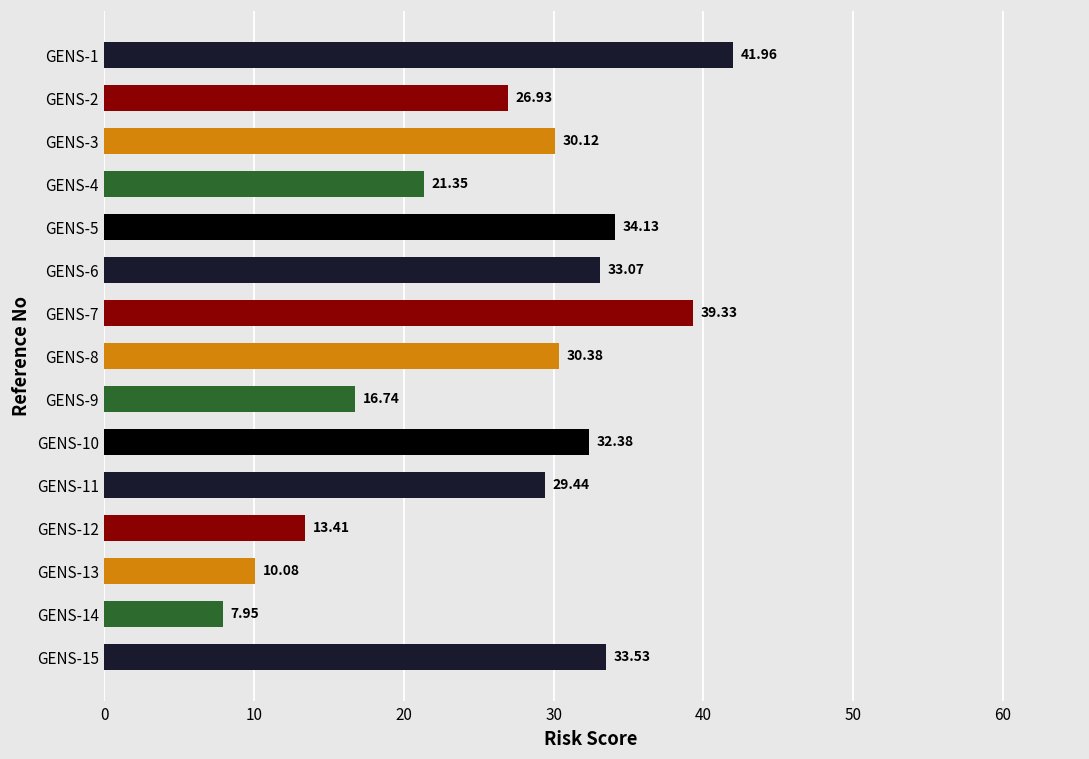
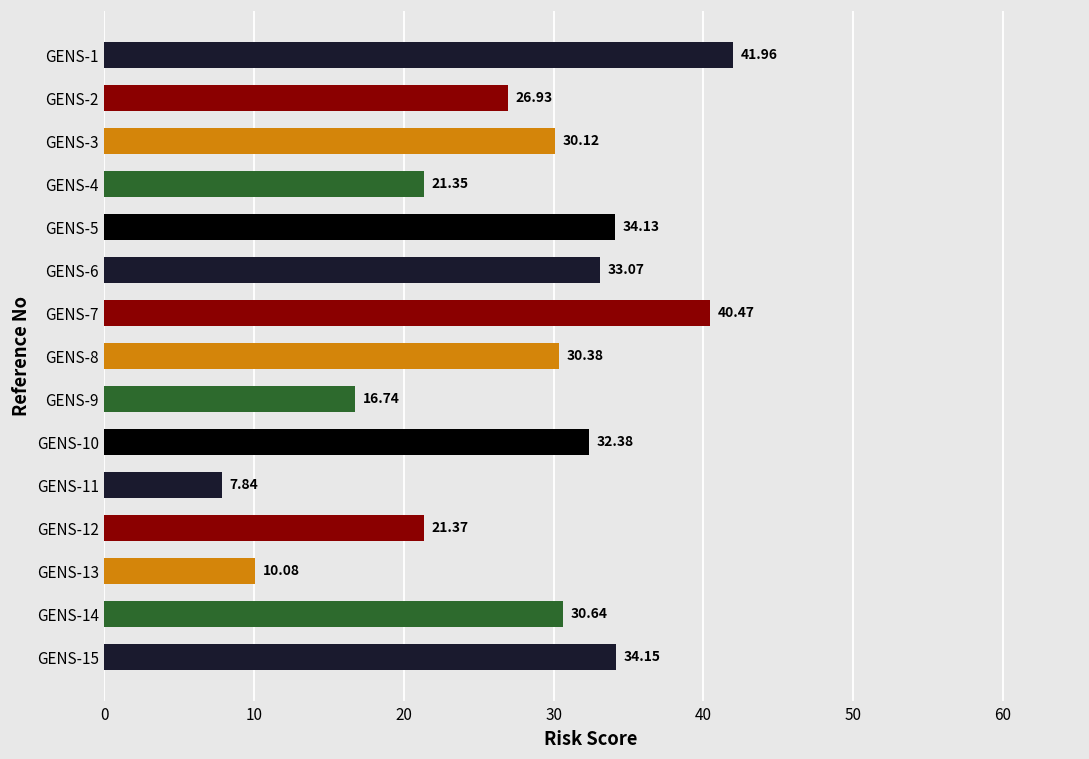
GENS-7: 39.33 -> 40.47
GENS-11: 29.44 -> 7.84
GENS-12: 13.41 -> 21.37
GENS-14: 7.95 -> 30.64
GENS-15: 33.53 -> 34.15
